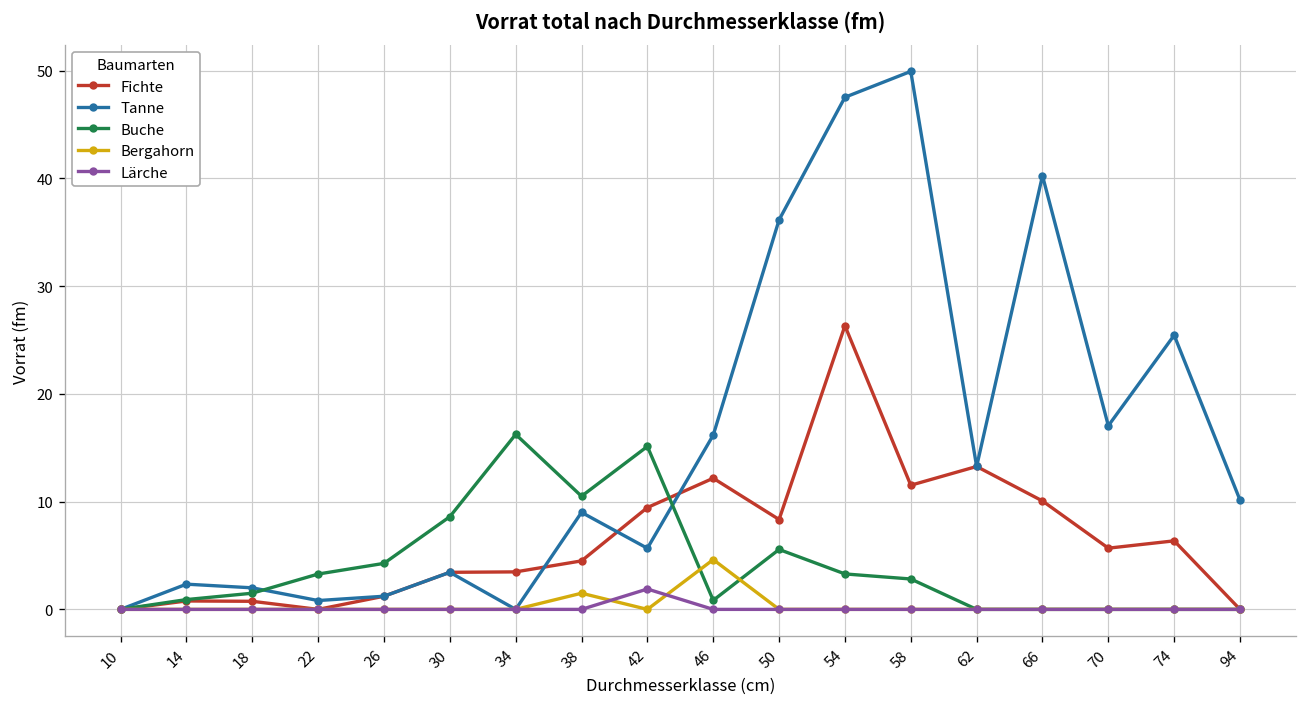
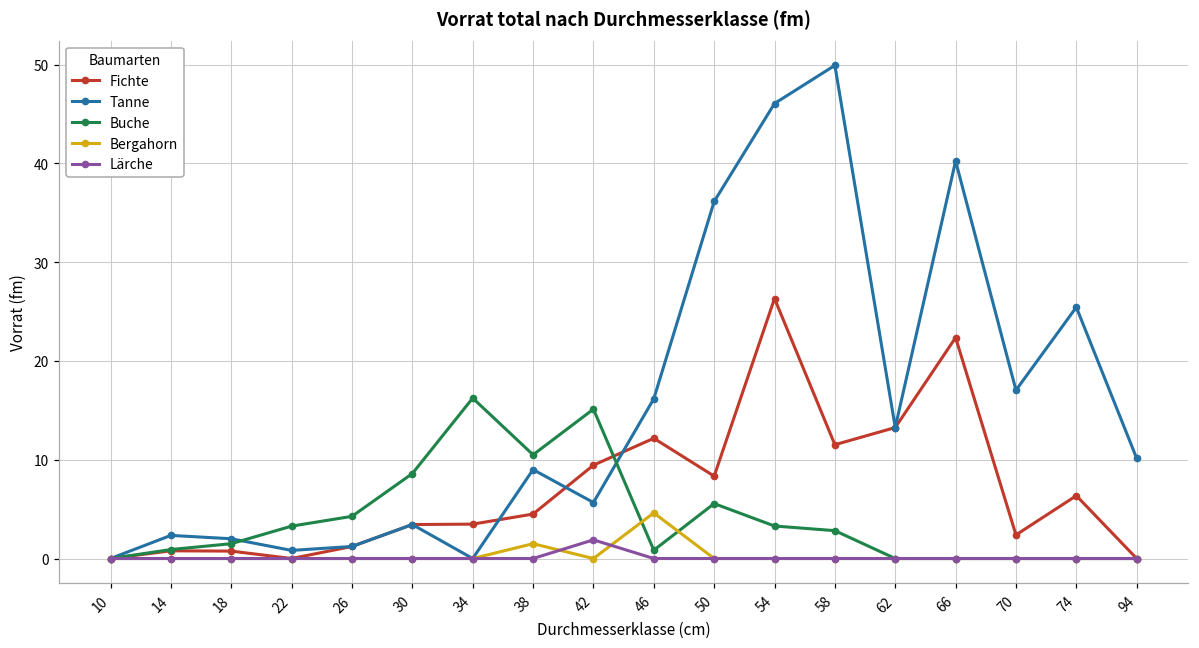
Tanne, 54: 48 -> 46
Fichte, 66: 10 -> 22
Fichte, 70: 6 -> 2
